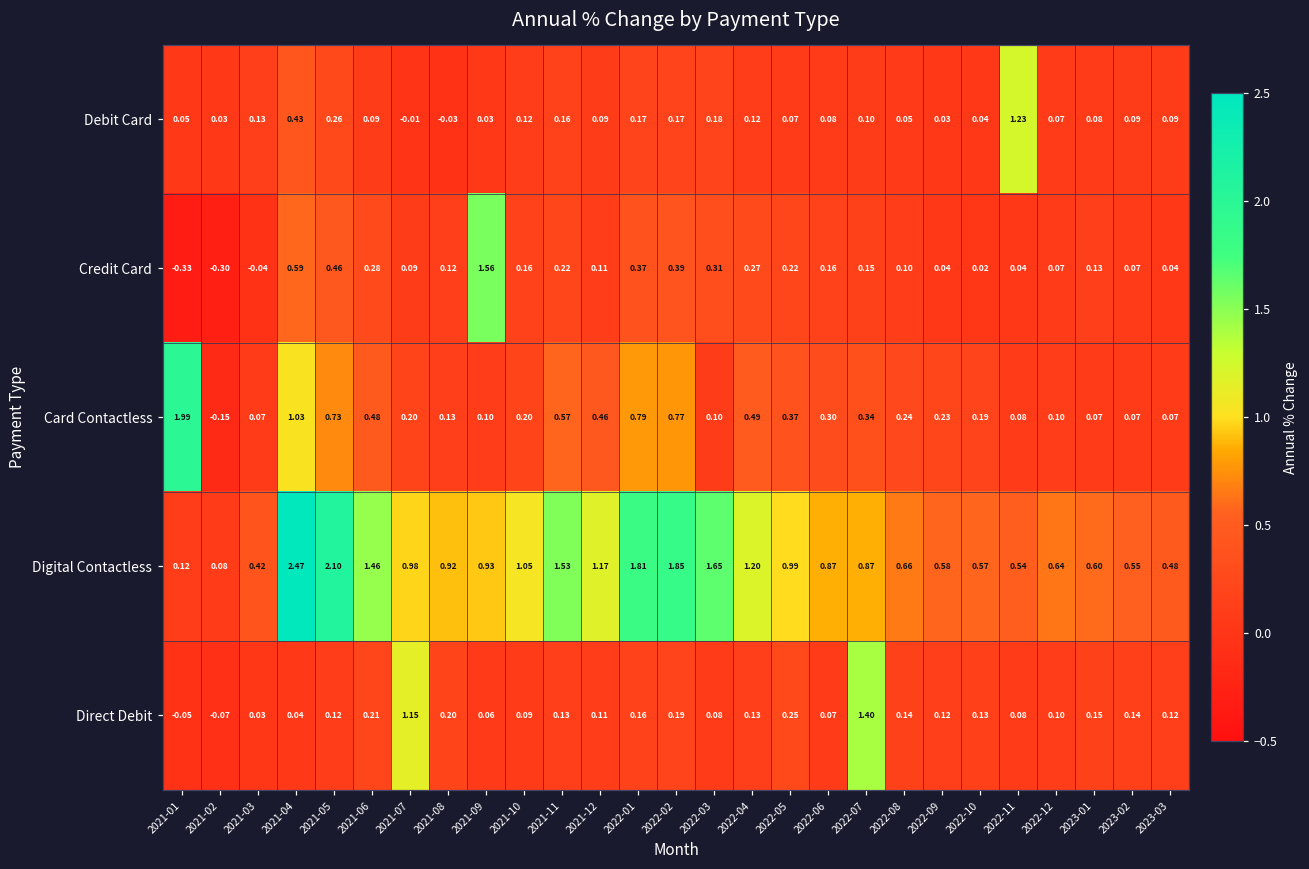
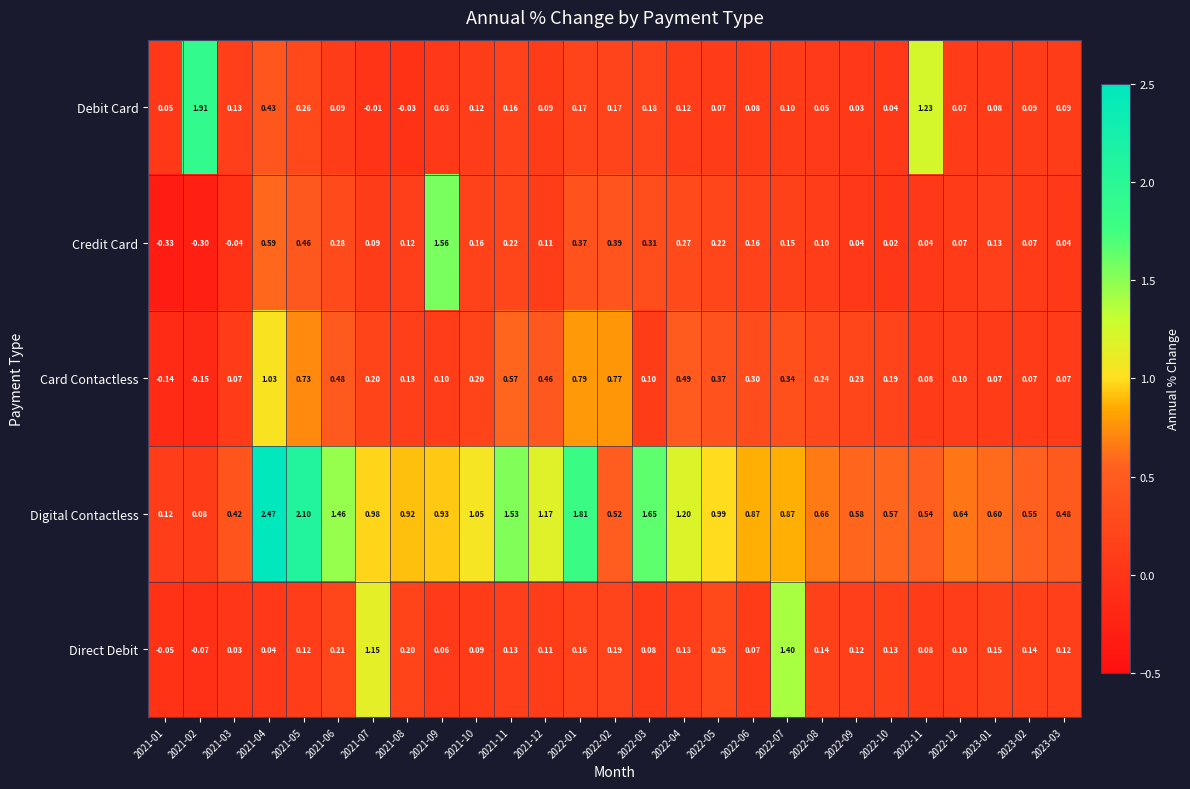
Debit Card, 2021-02: 0.03 -> 1.91
Card Contactless, 2021-01: 1.99 -> -0.14
Digital Contactless, 2022-02: 1.85 -> 0.52
